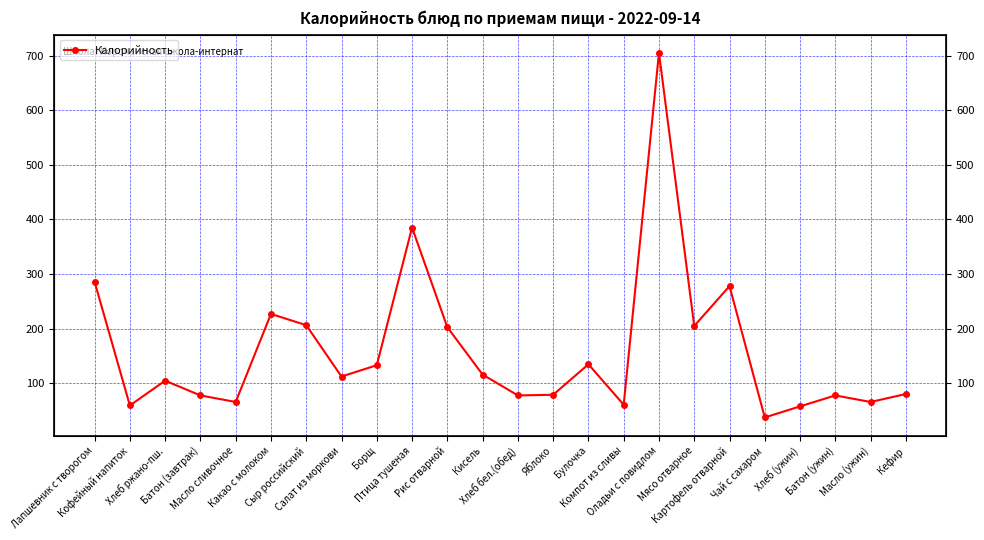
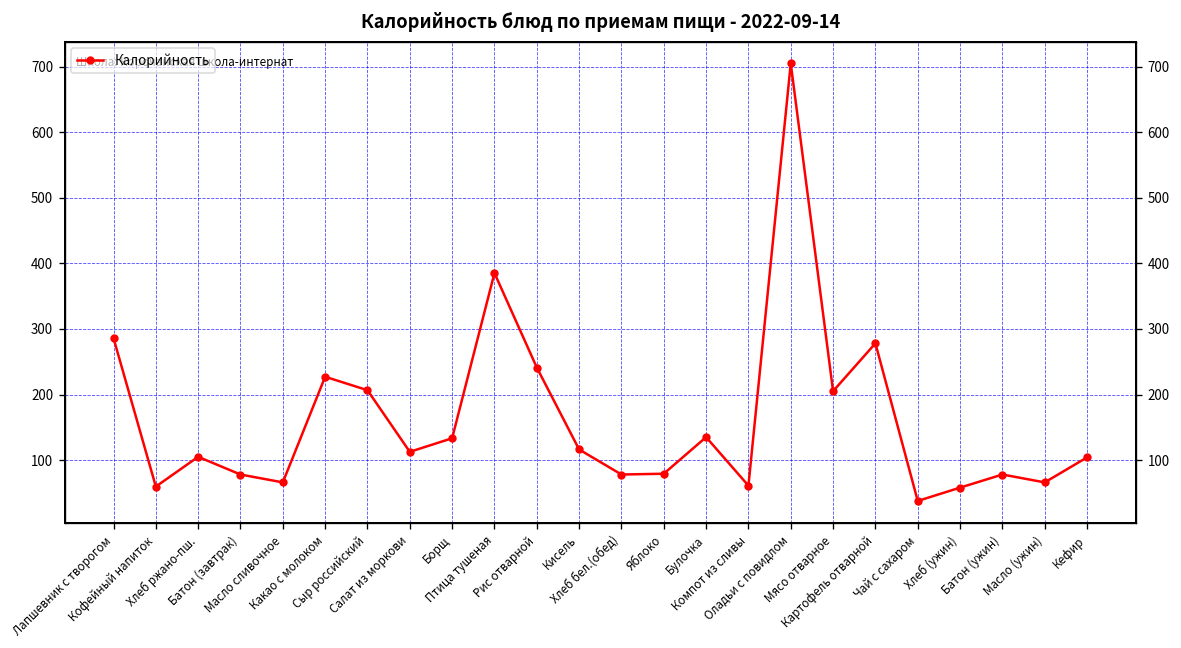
Рис отварной: 200 -> 240
Кефир: 80 -> 100
